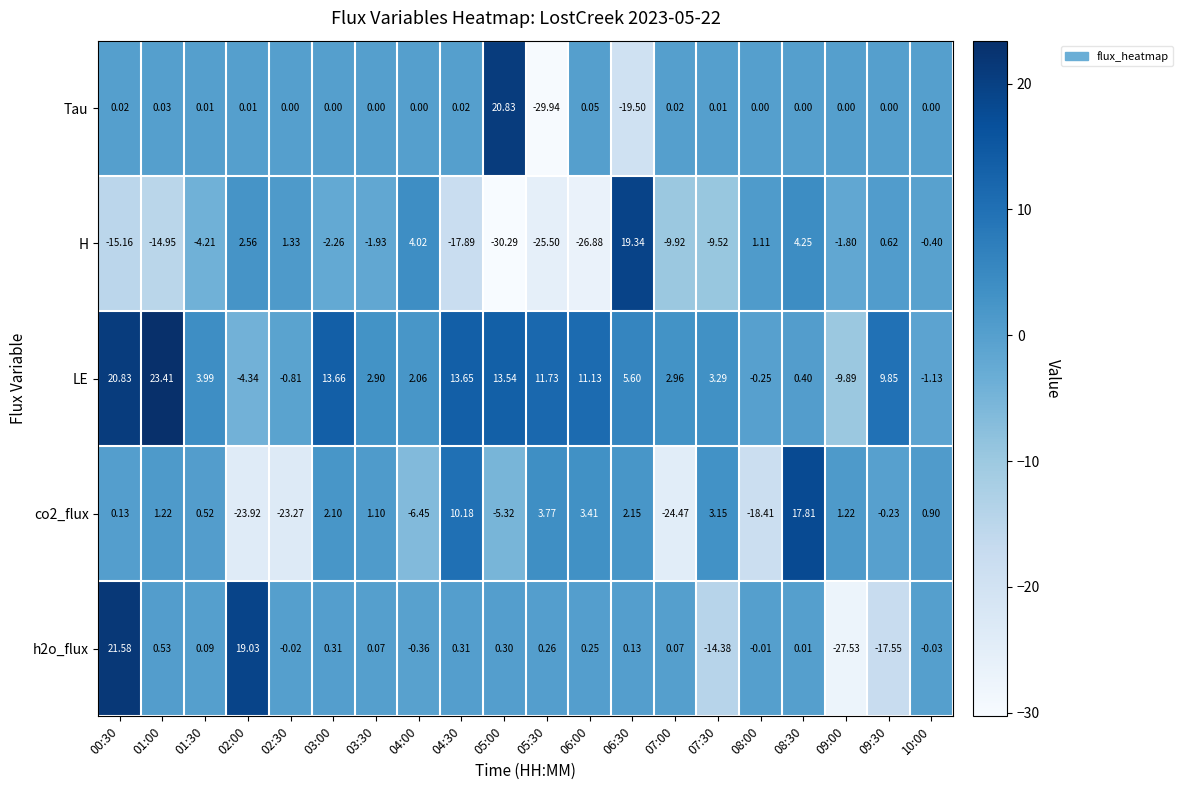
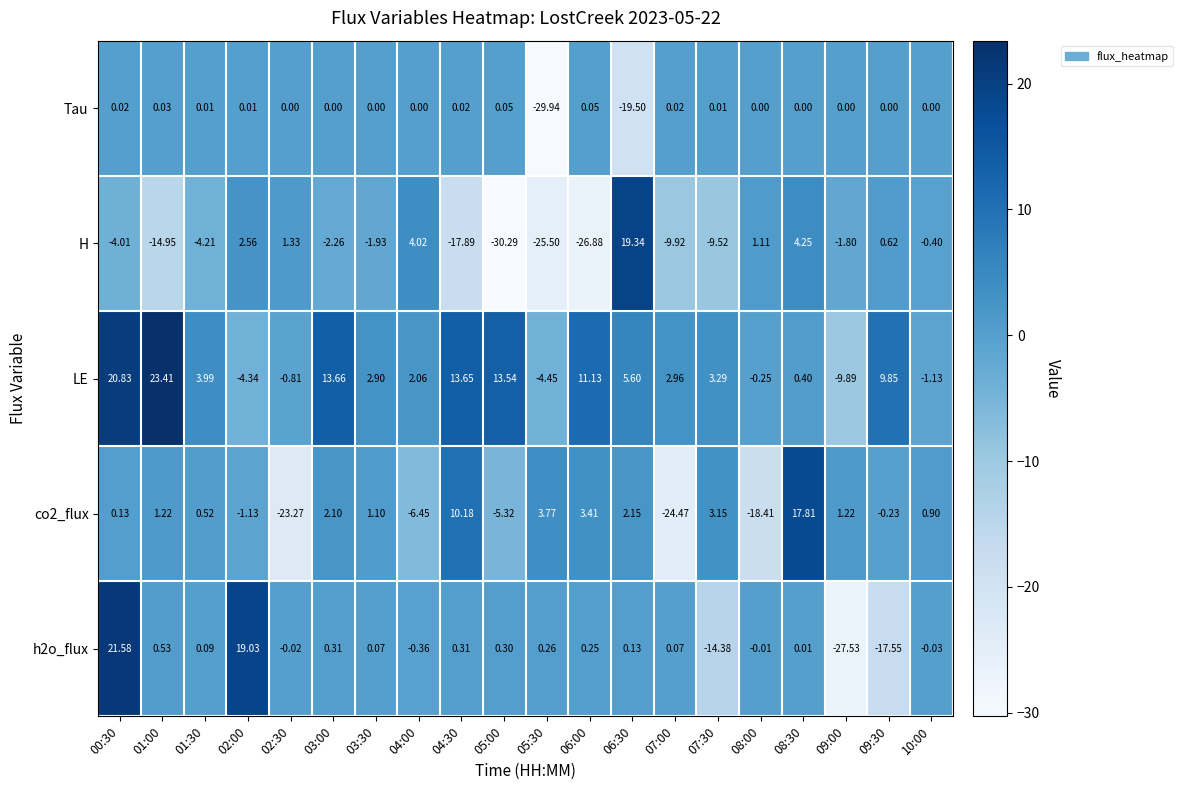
Tau, 05:00: 20.83 -> 0.05
H, 00:30: -15.16 -> -4.01
LE, 05:30: 11.73 -> -4.45
co2_flux, 02:00: -23.92 -> -1.13
